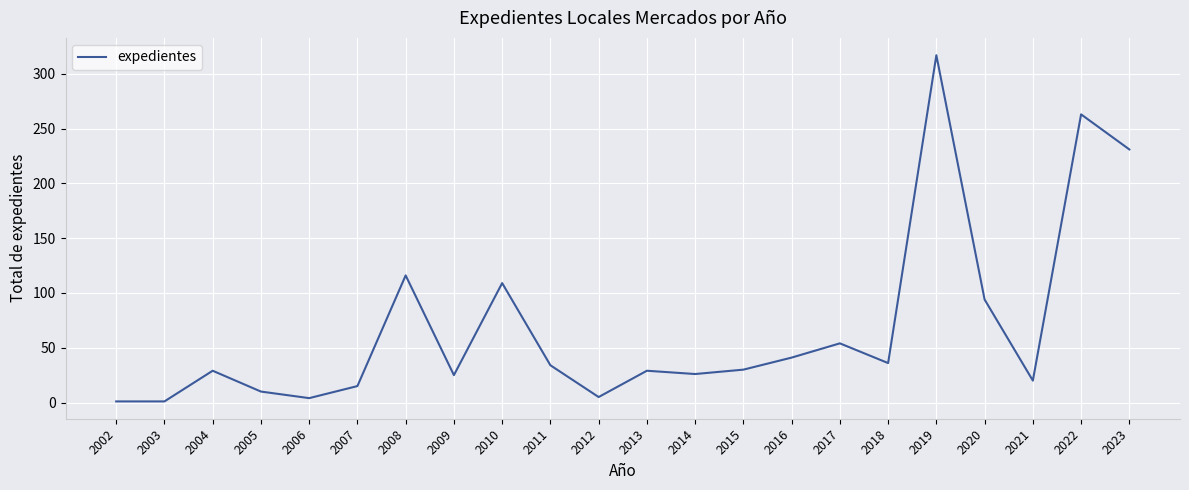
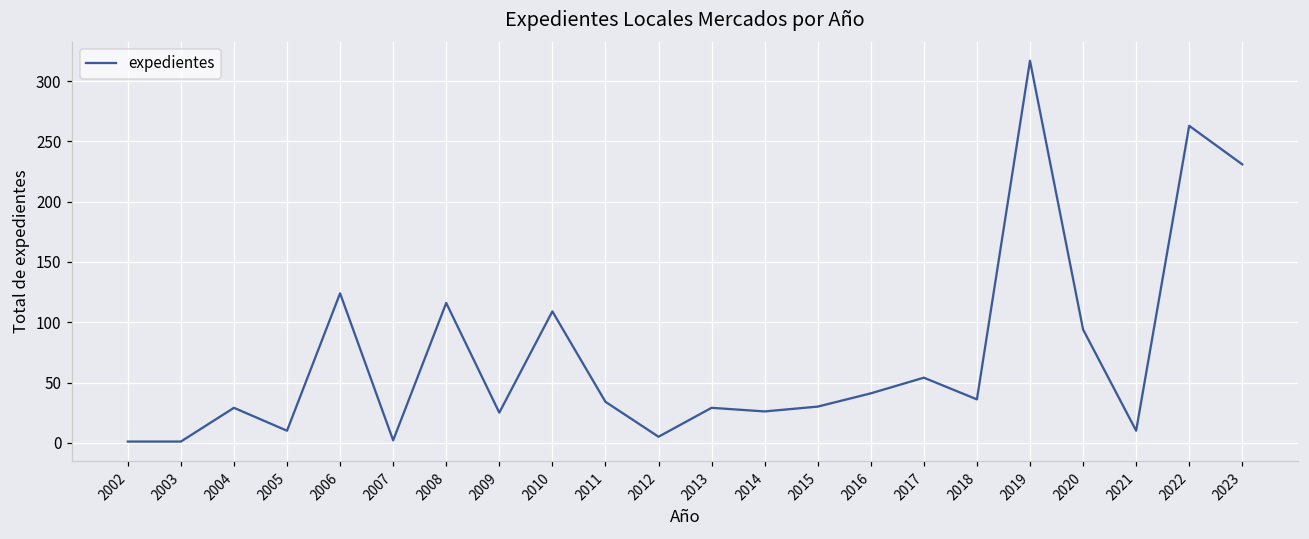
2006: 4 -> 124
2007: 15 -> 2
2021: 20 -> 10
